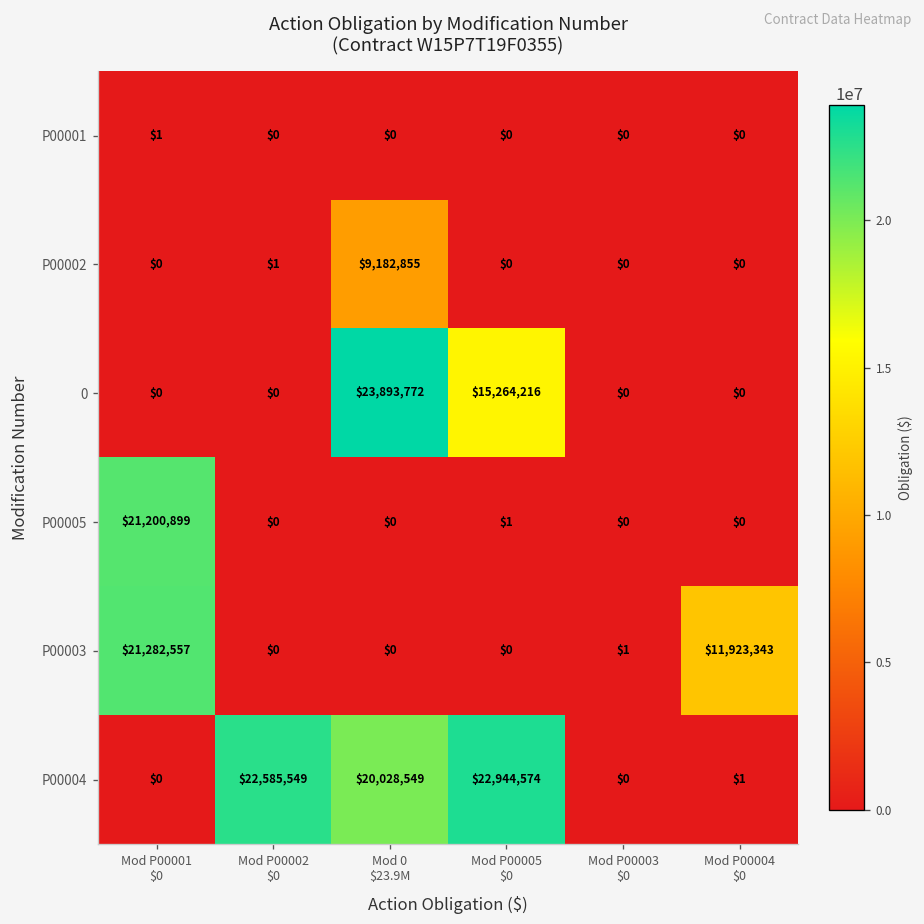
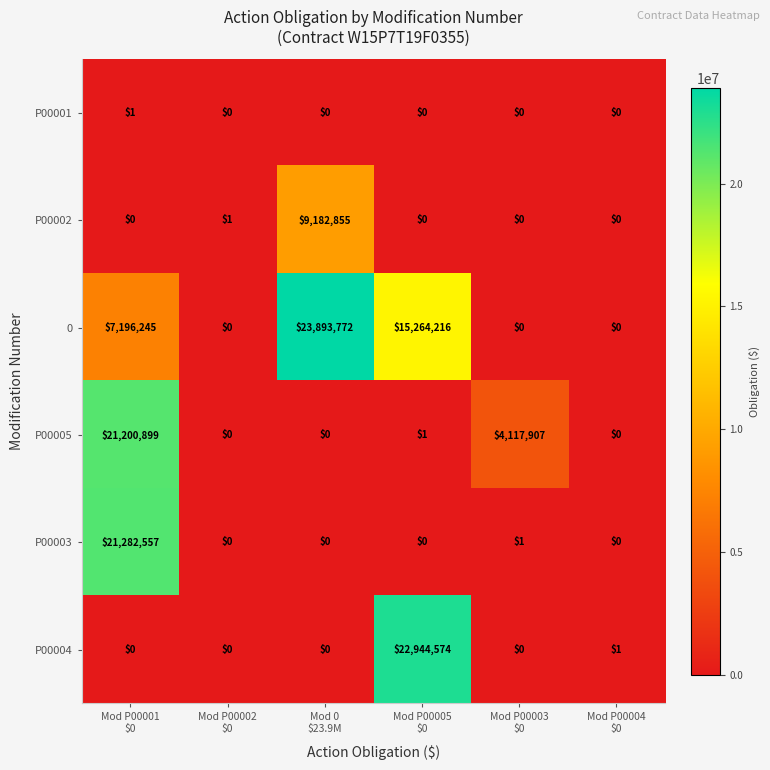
0, Mod P00001 $0: $0 -> $7,196,245
P00005, Mod P00003 $0: $0 -> $4,117,907
P00003, Mod P00004 $0: $11,923,343 -> $0
P00004, Mod P00002 $0: $22,585,549 -> $0
P00004, Mod 0 $23.9M: $20,028,549 -> $0
